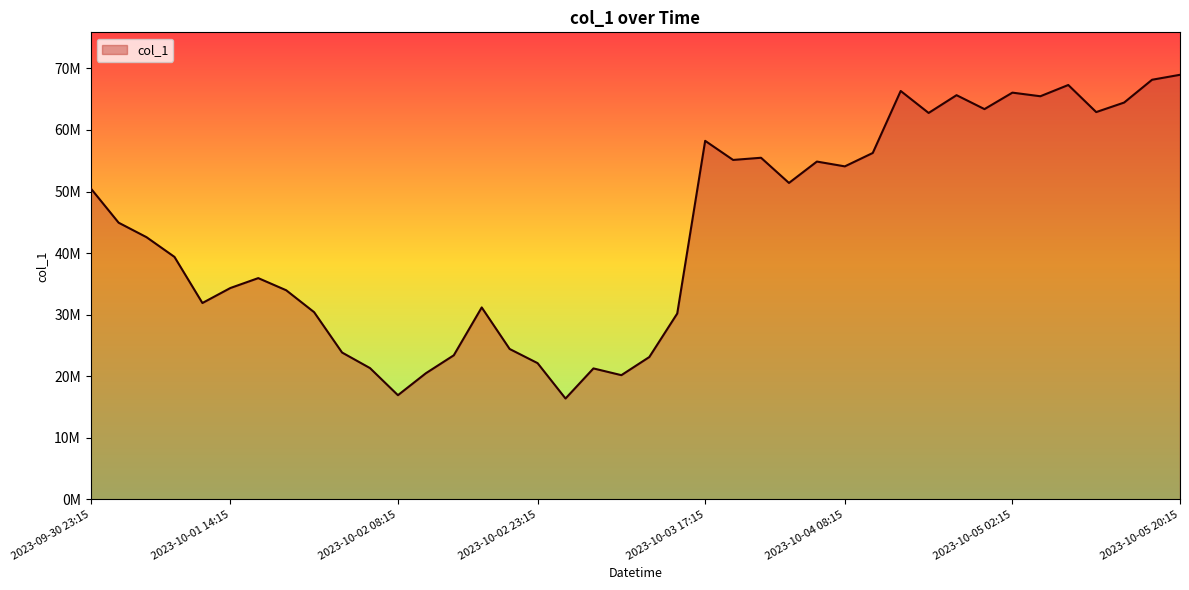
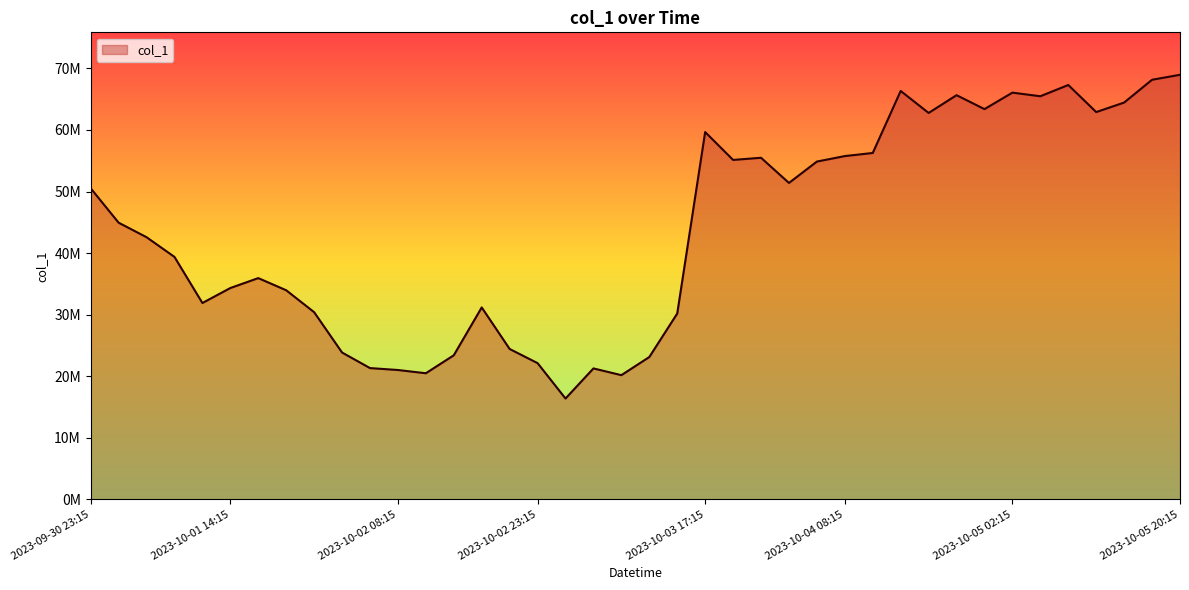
2023-10-02 08:15: 17000000 -> 21000000
2023-10-03 17:15: 58000000 -> 60000000
2023-10-04 08:15: 54000000 -> 56000000
